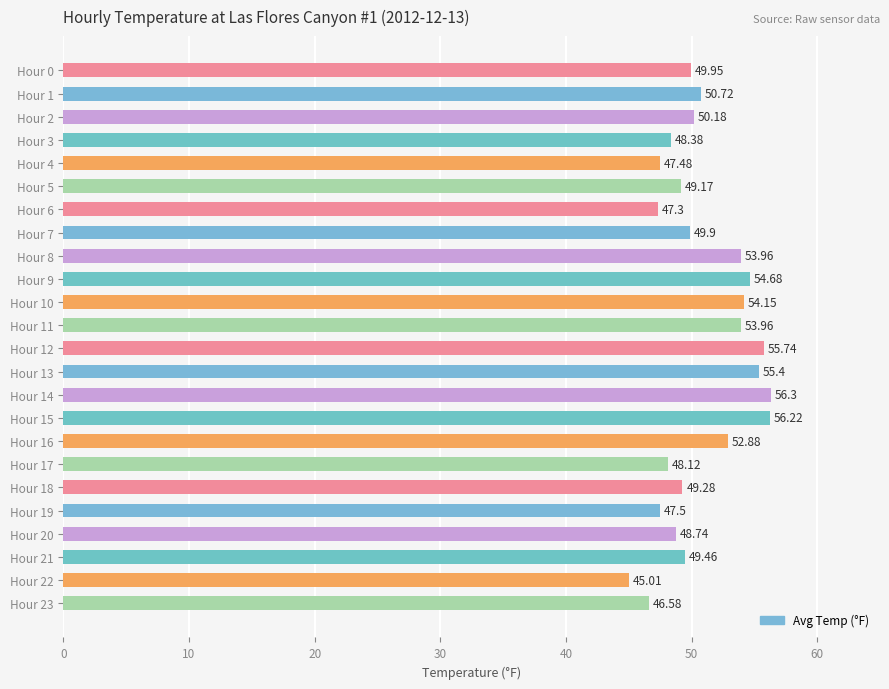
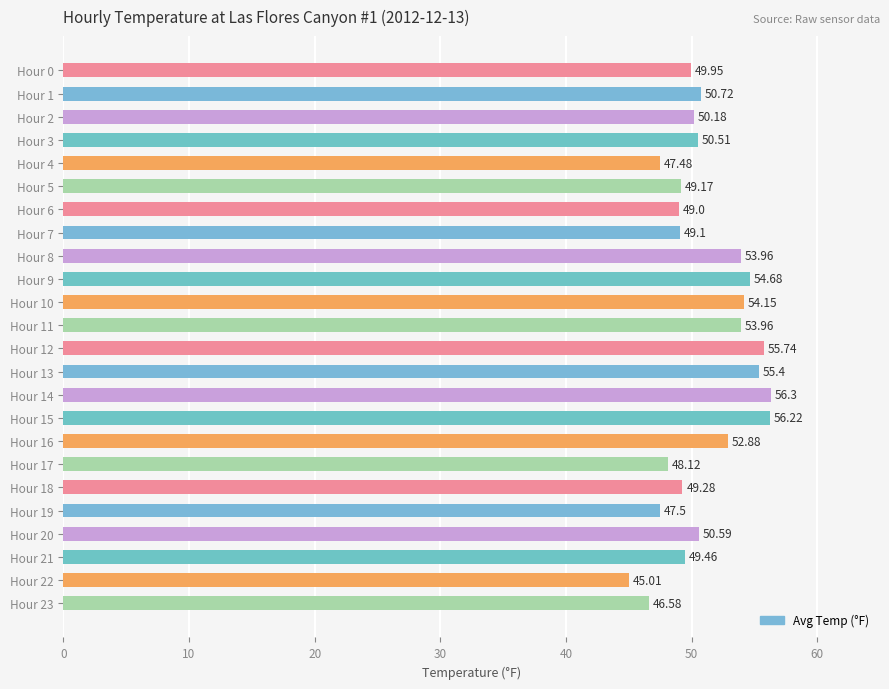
Hour 3: 48.38 -> 50.51
Hour 6: 47.3 -> 49.0
Hour 7: 49.9 -> 49.1
Hour 20: 48.74 -> 50.59
